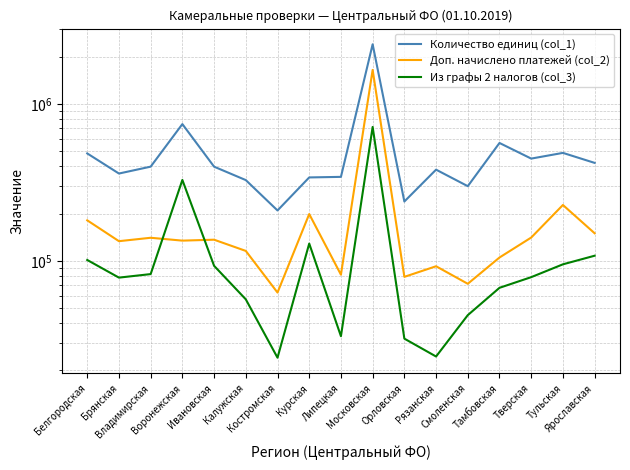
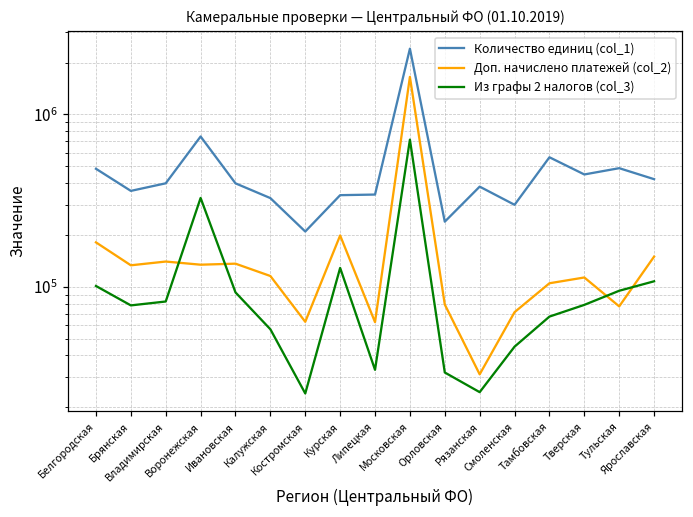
Доп. начислено платежей (col_2), Липецкая: 80000 -> 62000
Доп. начислено платежей (col_2), Рязанская: 90000 -> 31000
Доп. начислено платежей (col_2), Тверская: 140000 -> 110000
Доп. начислено платежей (col_2), Тульская: 230000 -> 80000
